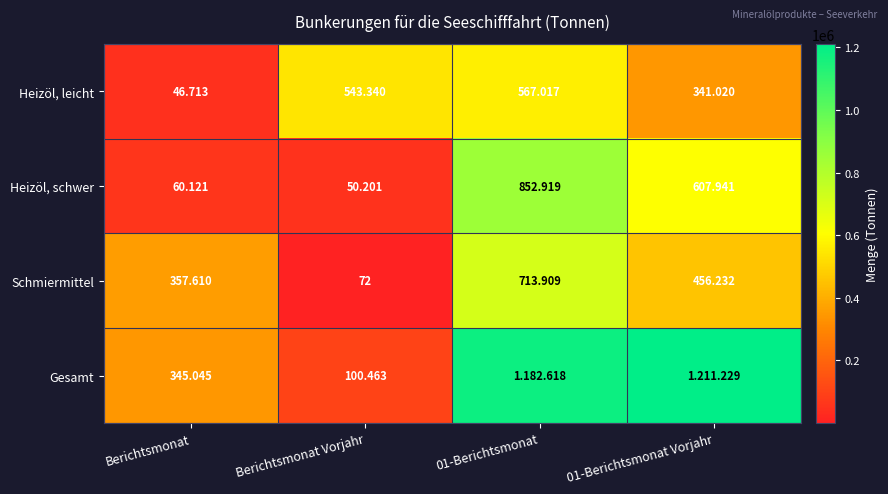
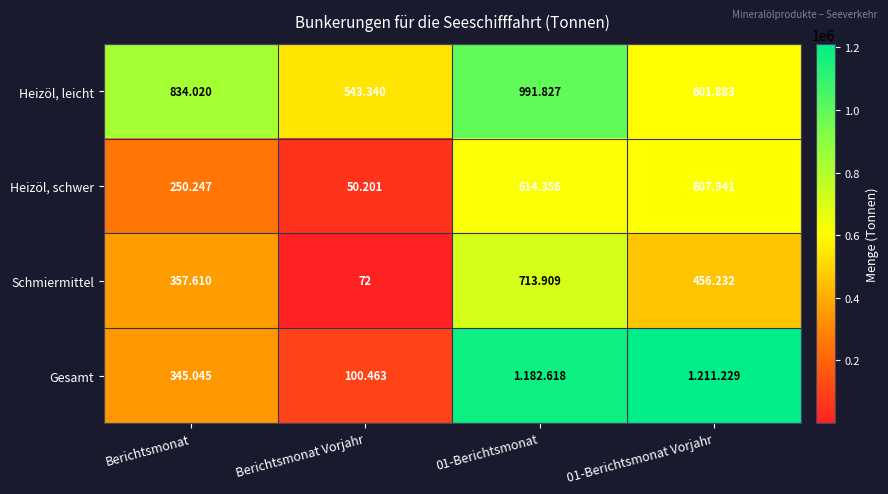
Heizöl, leicht, Berichtsmonat: 46.713 -> 834.020
Heizöl, leicht, 01-Berichtsmonat: 567.017 -> 991.827
Heizöl, leicht, 01-Berichtsmonat Vorjahr: 341.020 -> 601.883
Heizöl, schwer, Berichtsmonat: 60.121 -> 250.247
Heizöl, schwer, 01-Berichtsmonat: 852.919 -> 614.356
